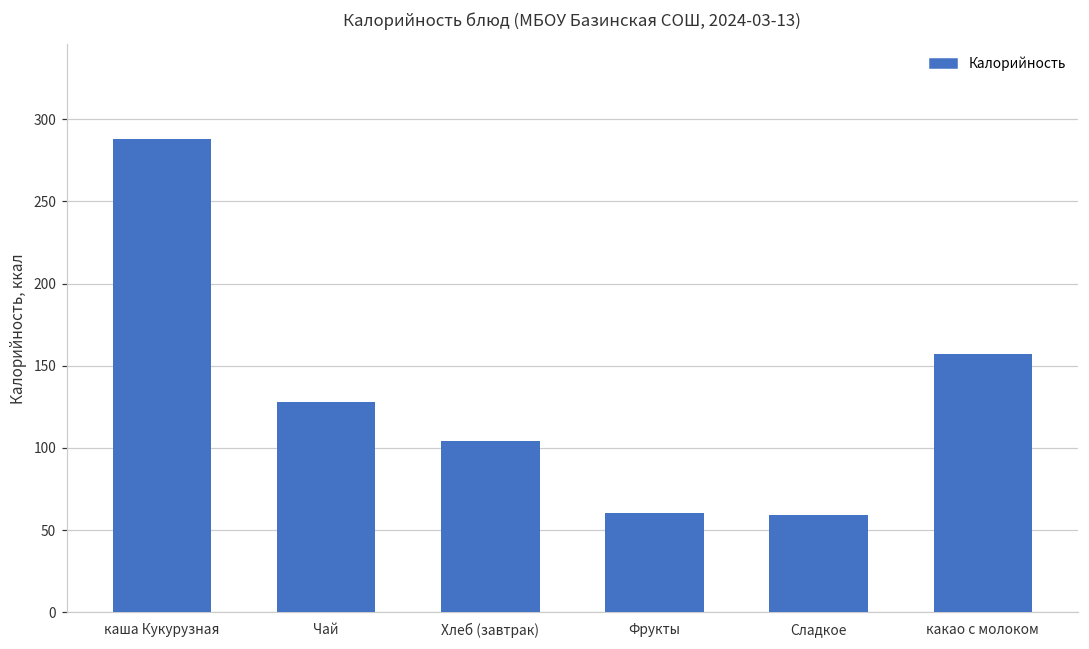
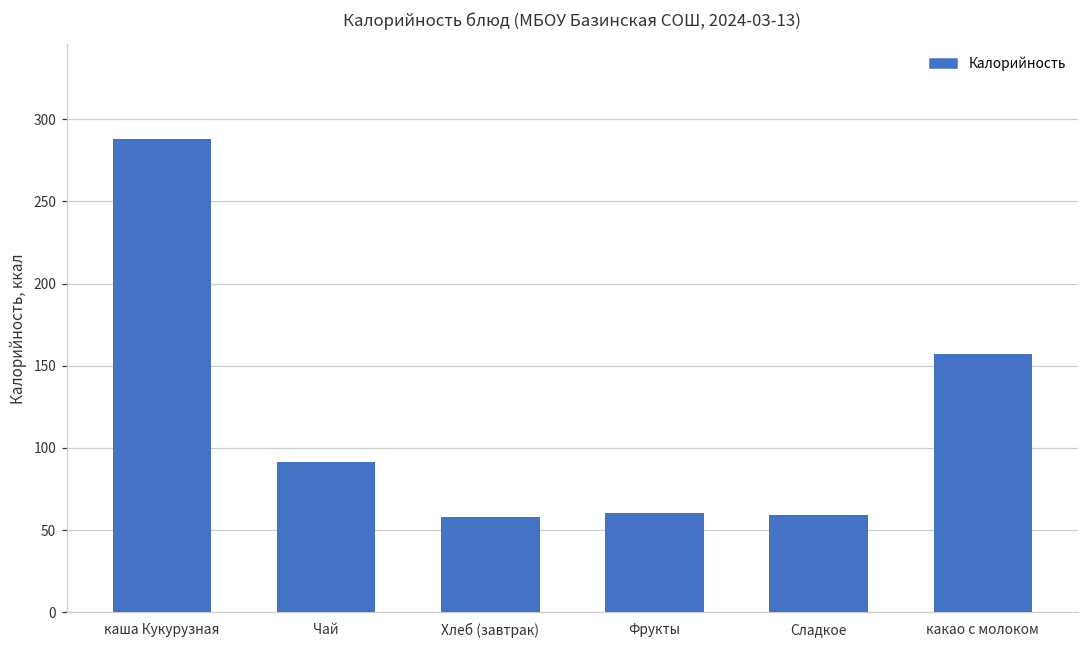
Чай: 128 -> 91
Хлеб (завтрак): 104 -> 58
